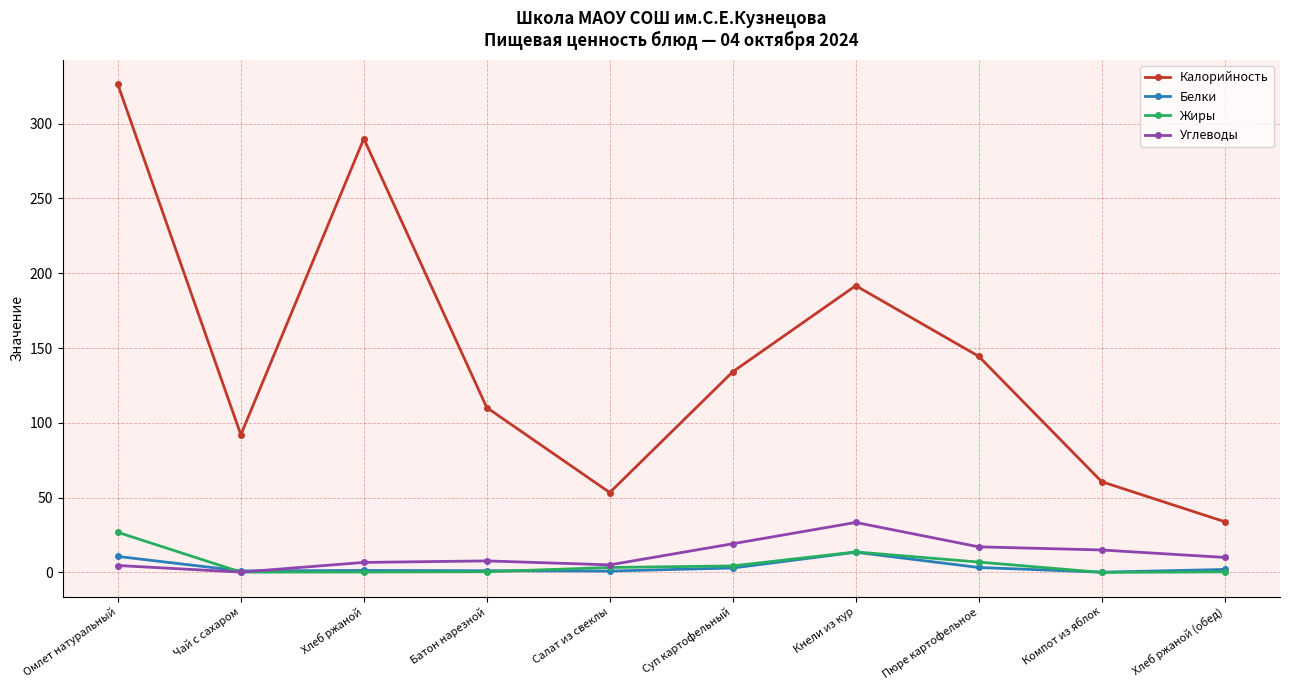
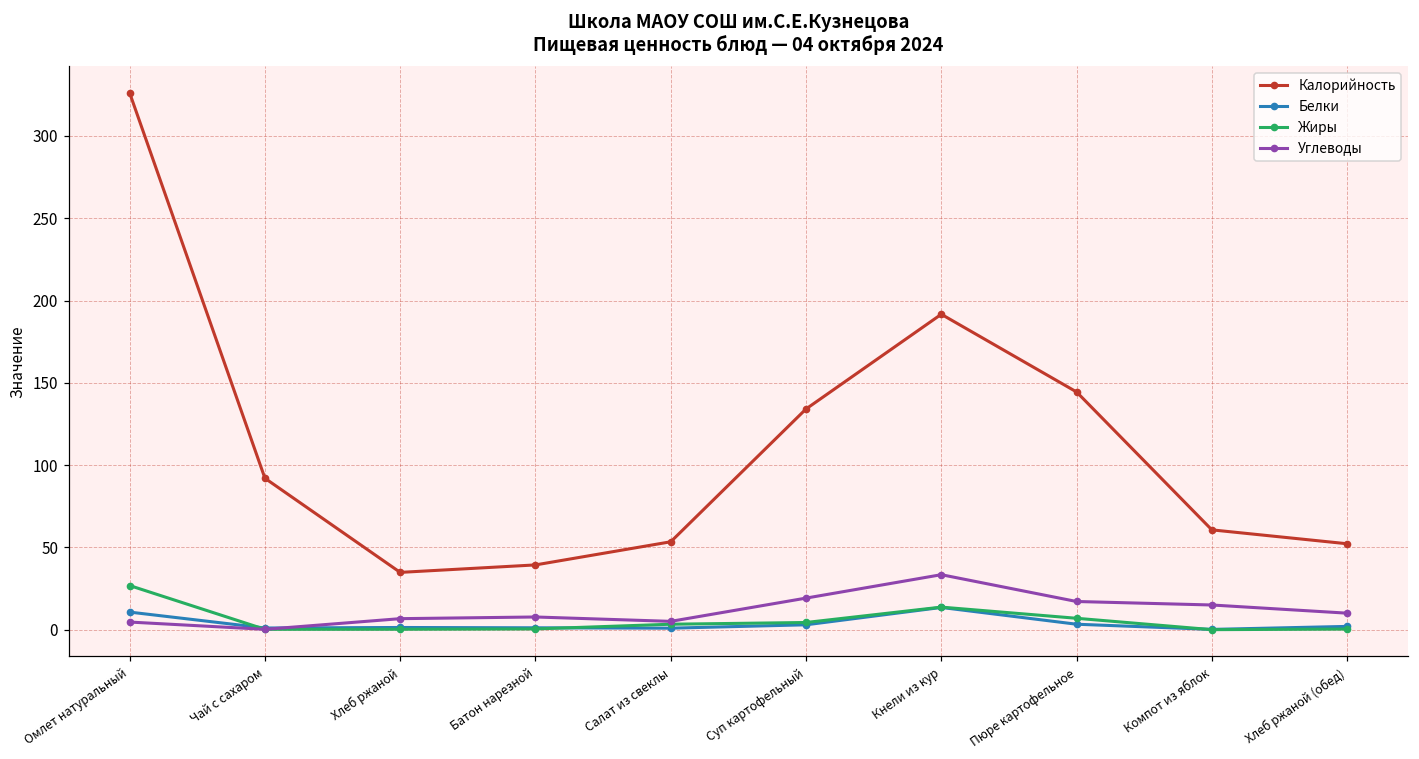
Калорийность, Хлеб ржаной: 290 -> 35
Калорийность, Батон нарезной: 110 -> 39
Калорийность, Хлеб ржаной (обед): 34 -> 52
